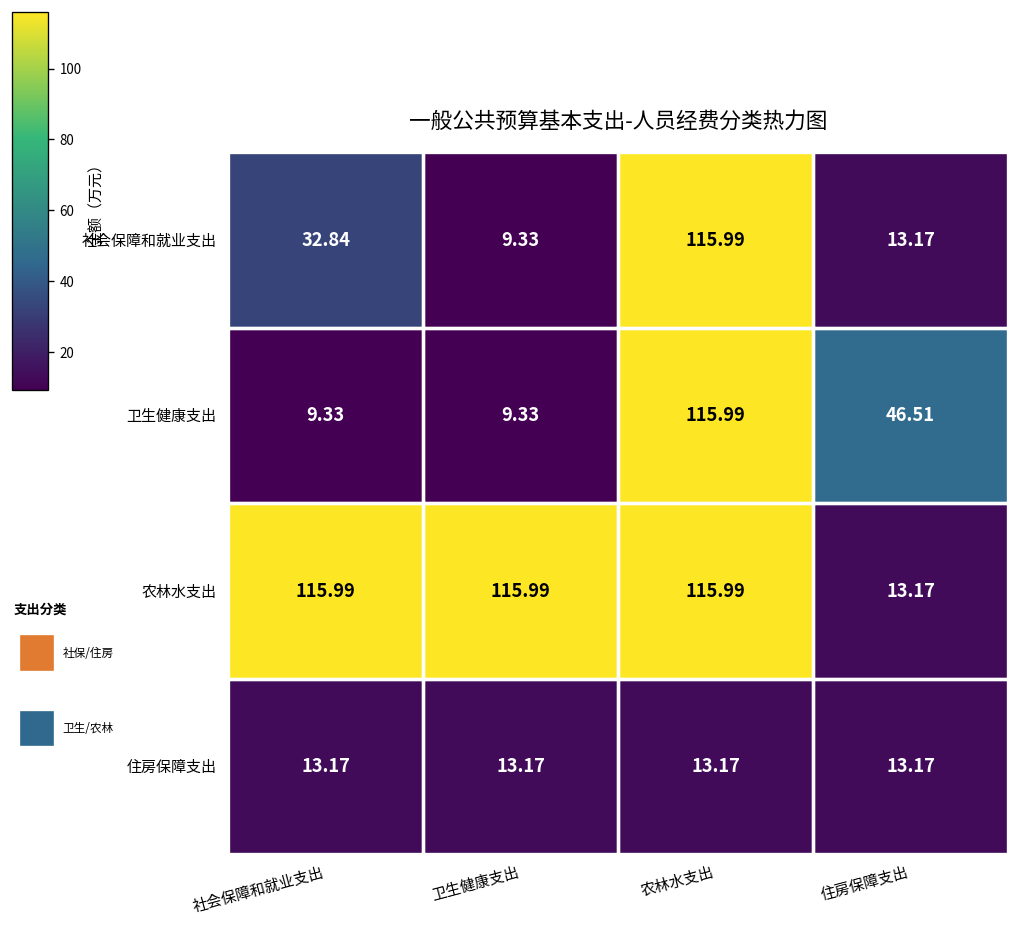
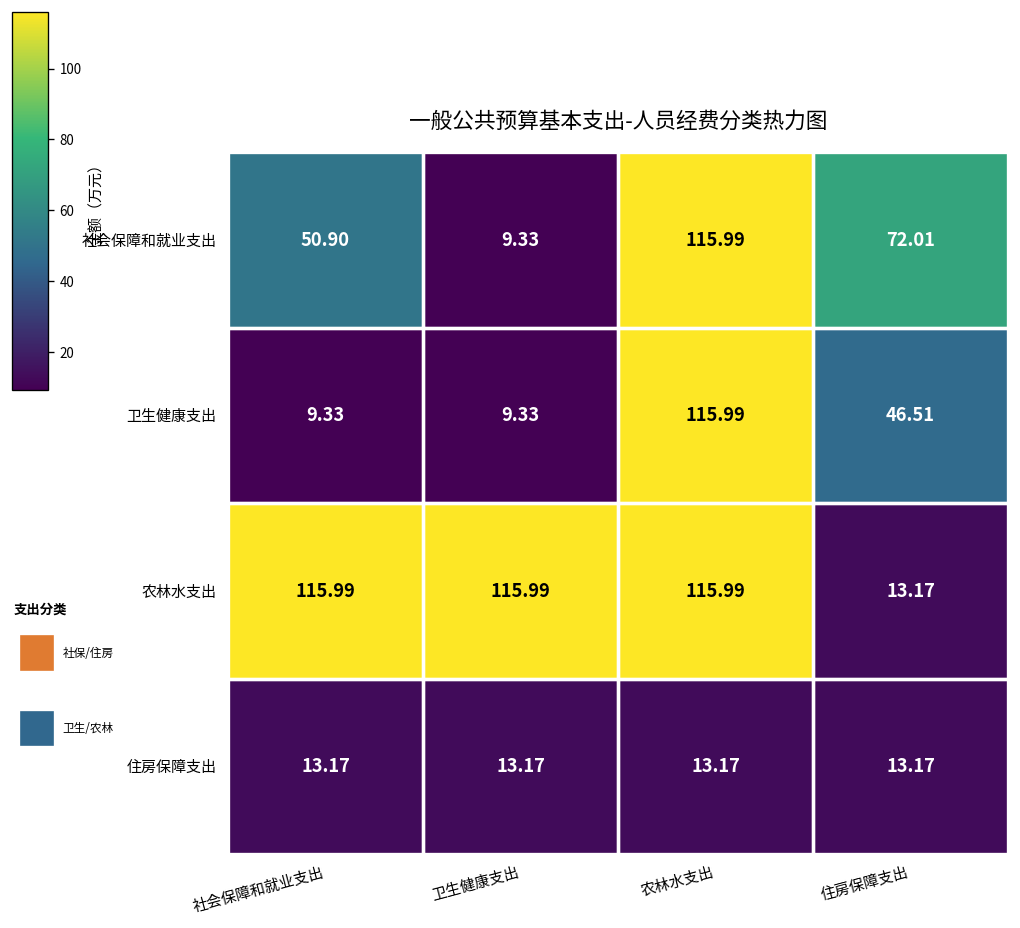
社会保障和就业支出, 社会保障和就业支出: 32.84 -> 50.90
社会保障和就业支出, 住房保障支出: 13.17 -> 72.01
